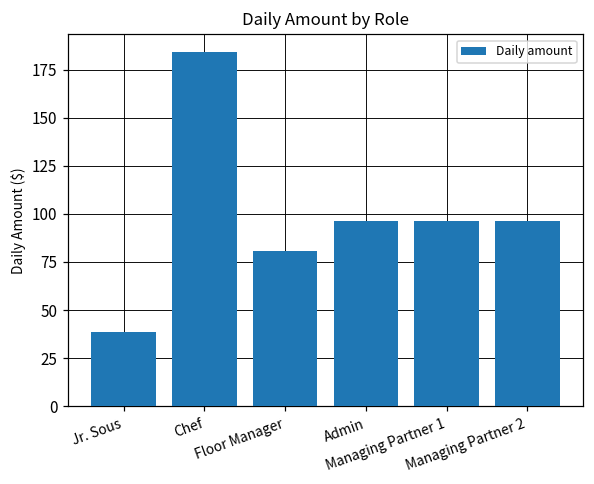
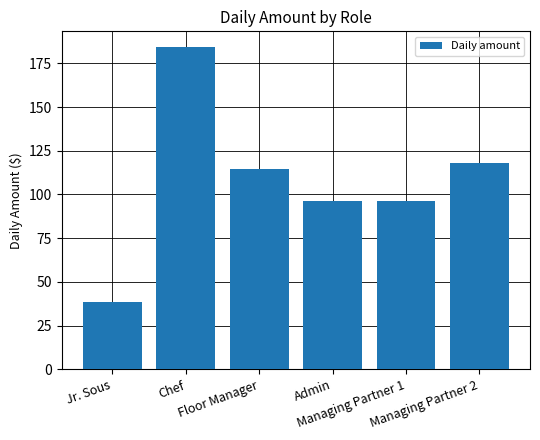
Floor Manager: 81 -> 114
Managing Partner 2: 96 -> 118
